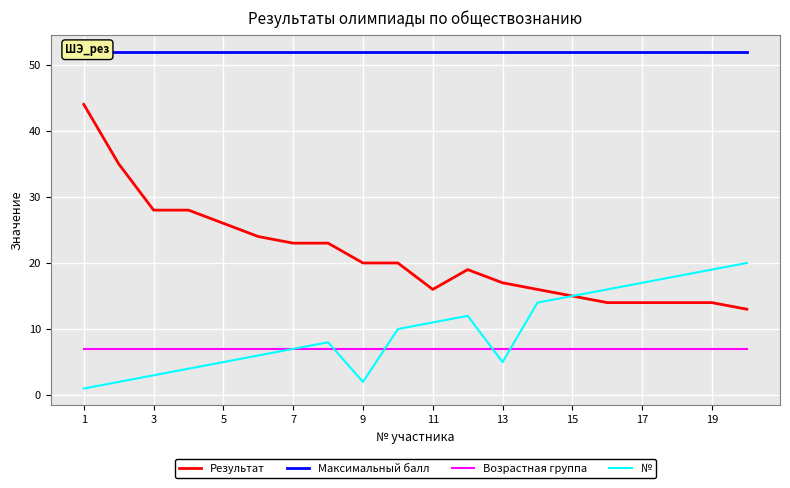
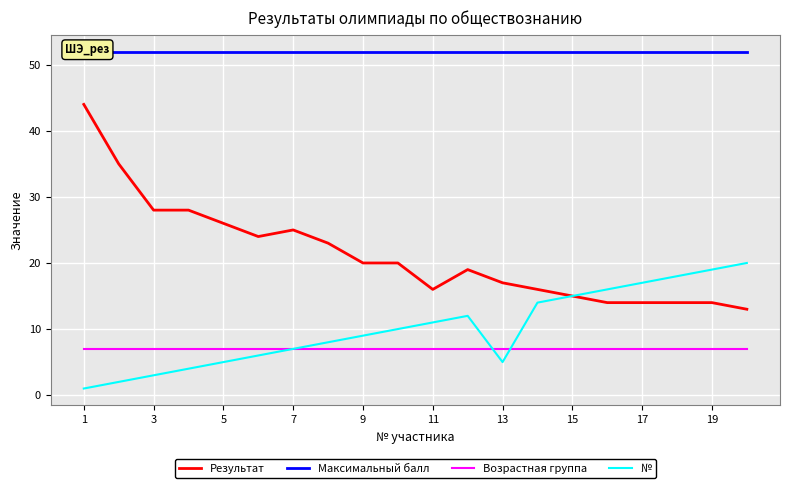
Результат, 7: 23 -> 25
№, 9: 2 -> 9
